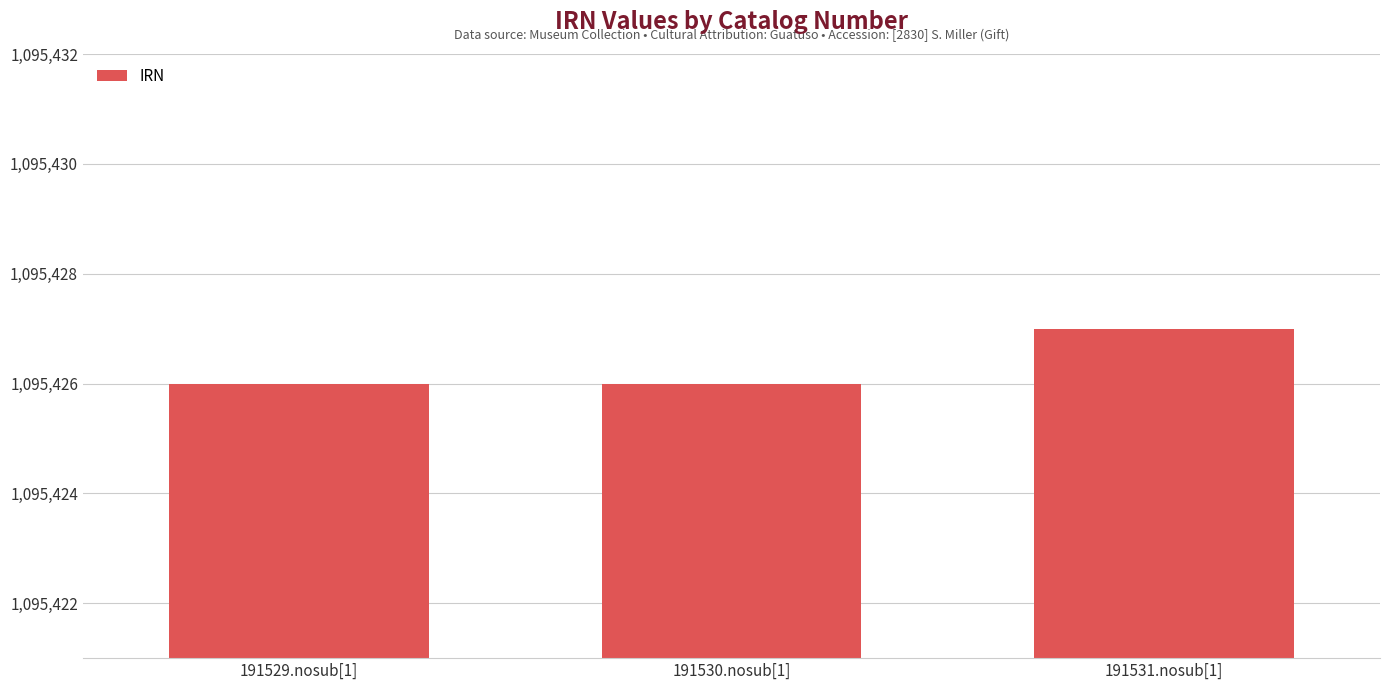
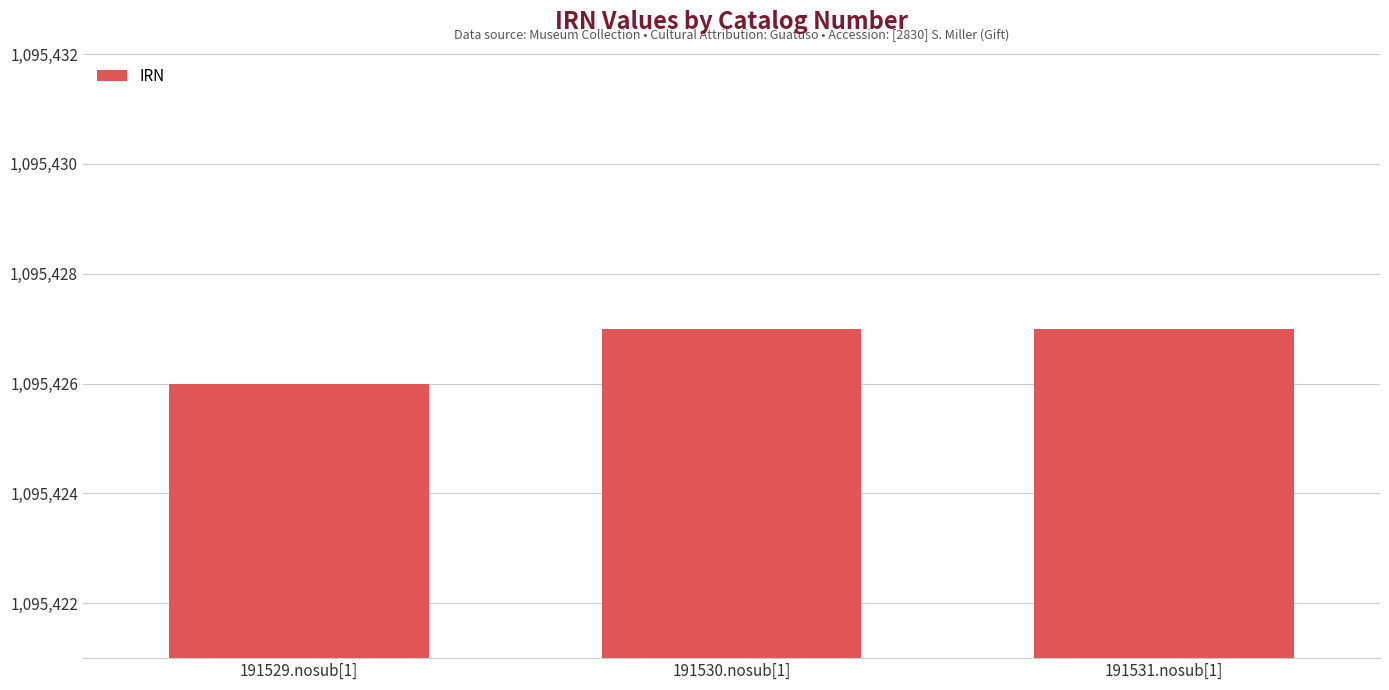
191530.nosub[1]: 1,095,426 -> 1,095,427
